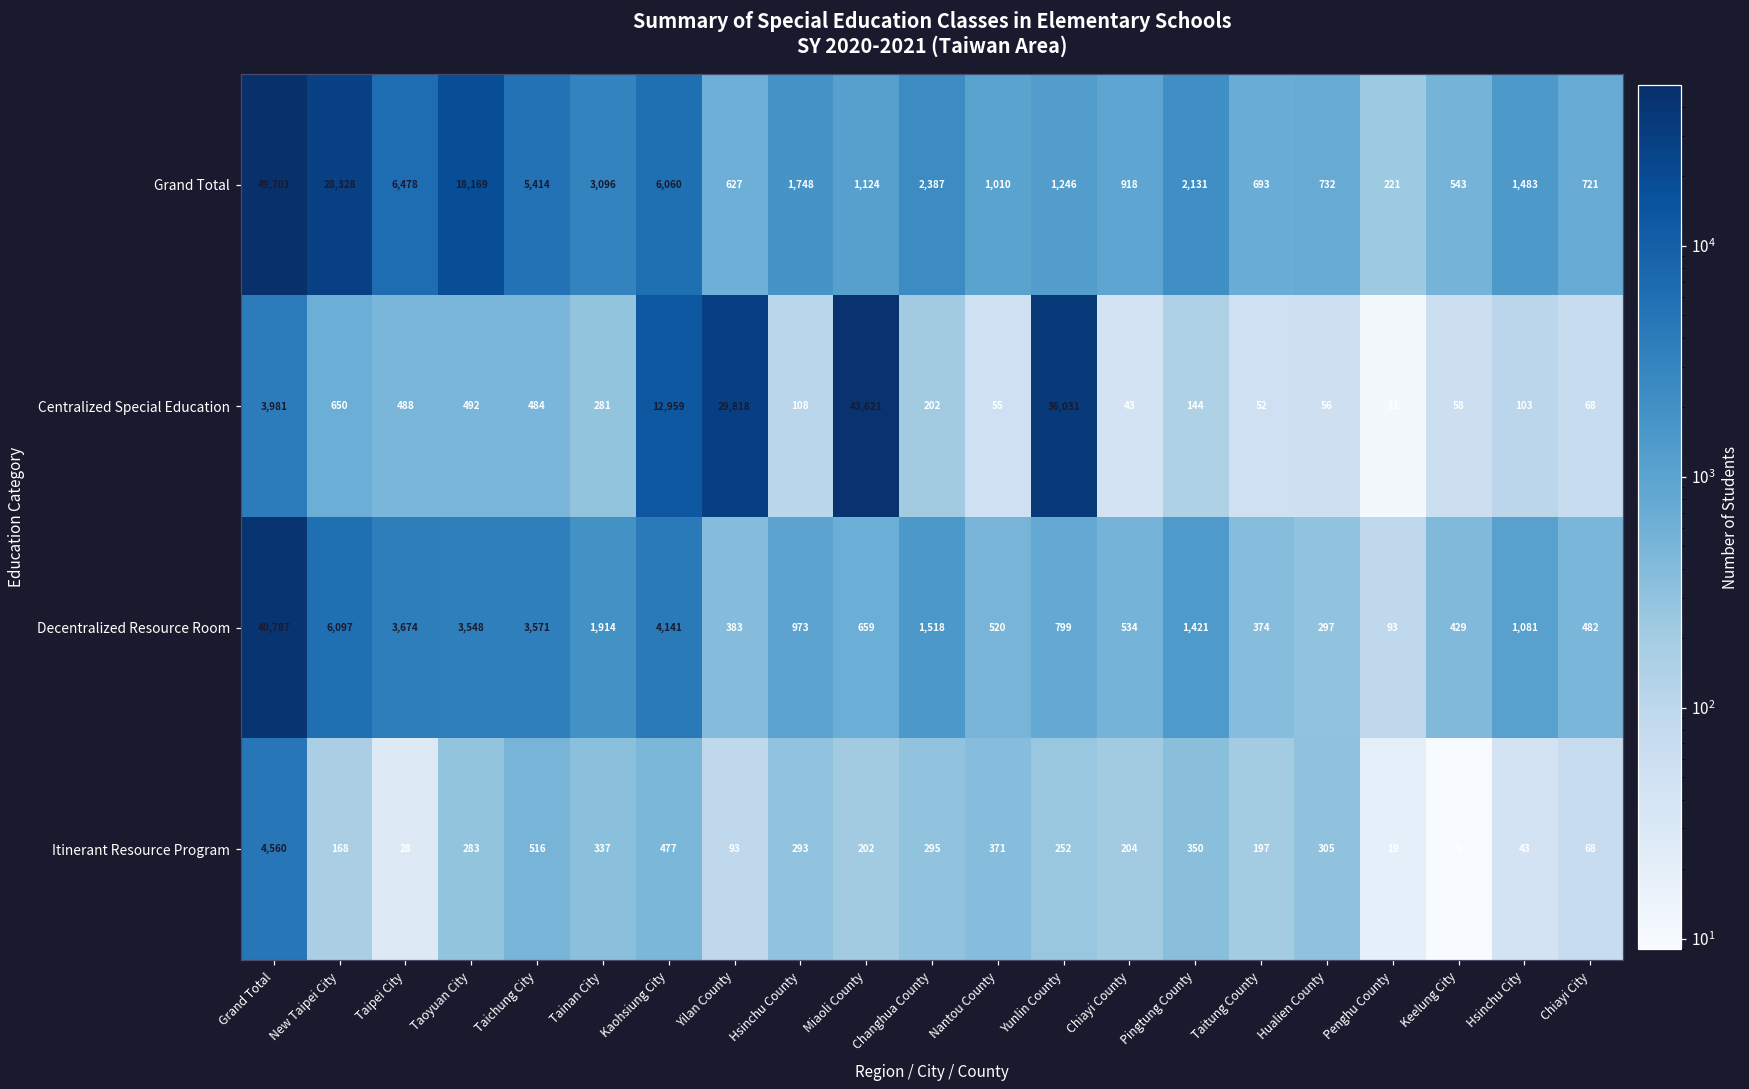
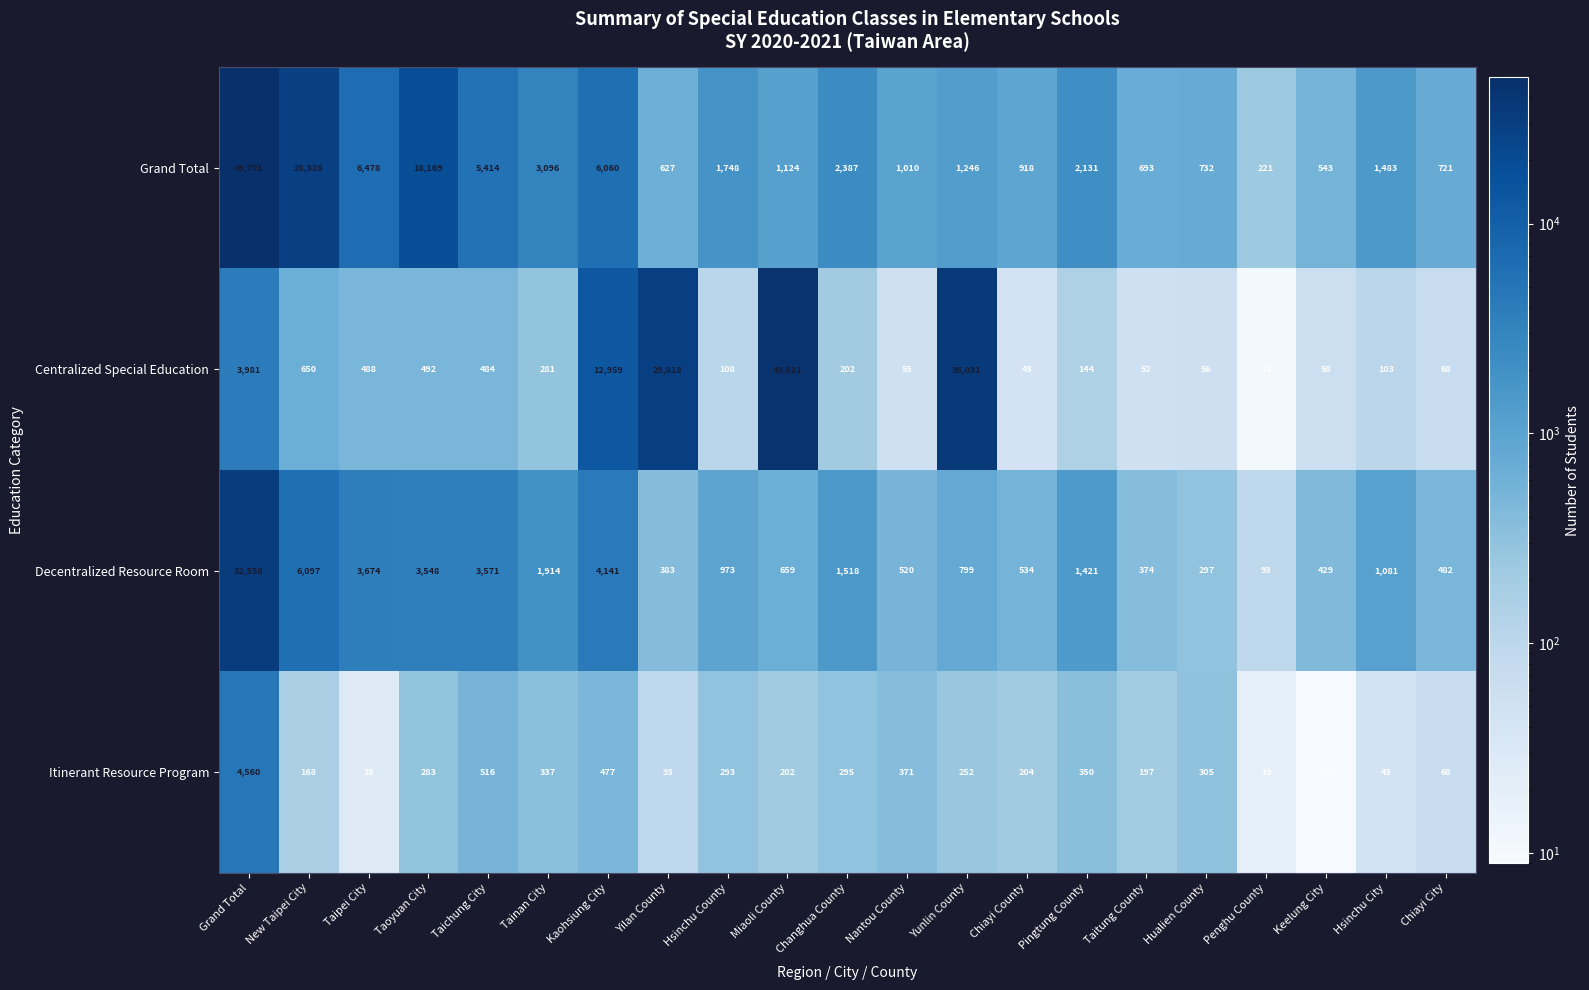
Decentralized Resource Room, Grand Total: 40,787 -> 32,558
